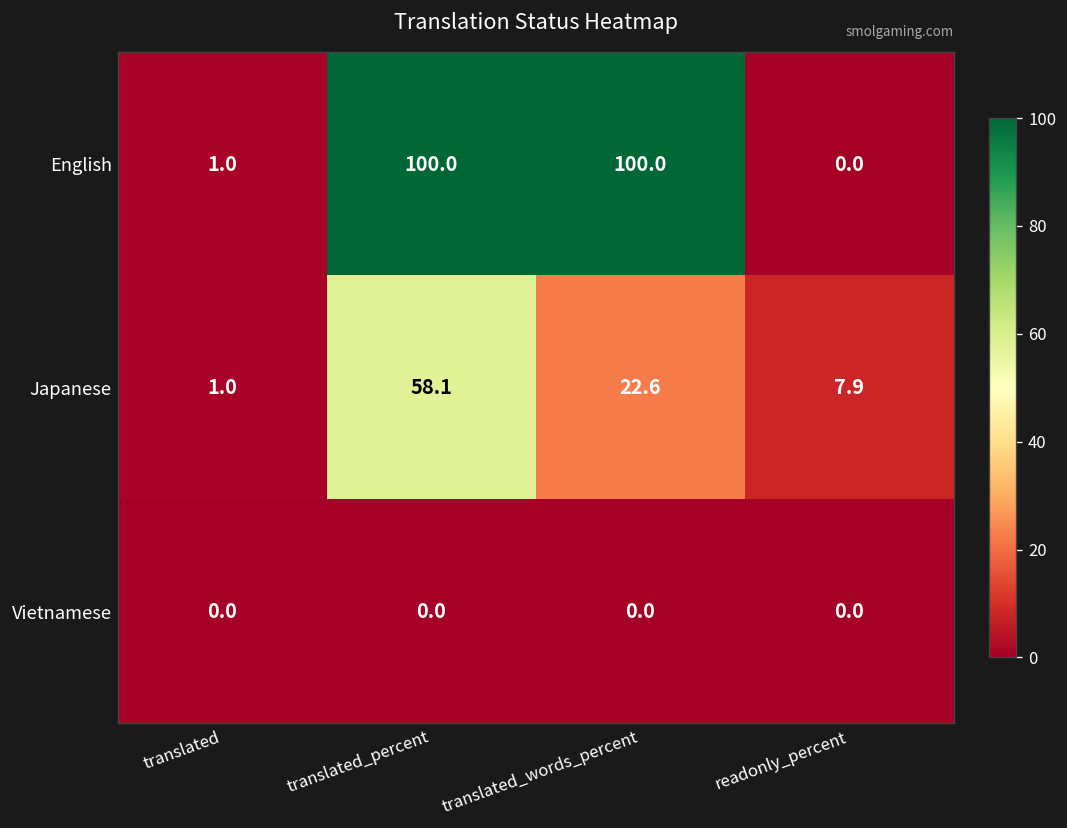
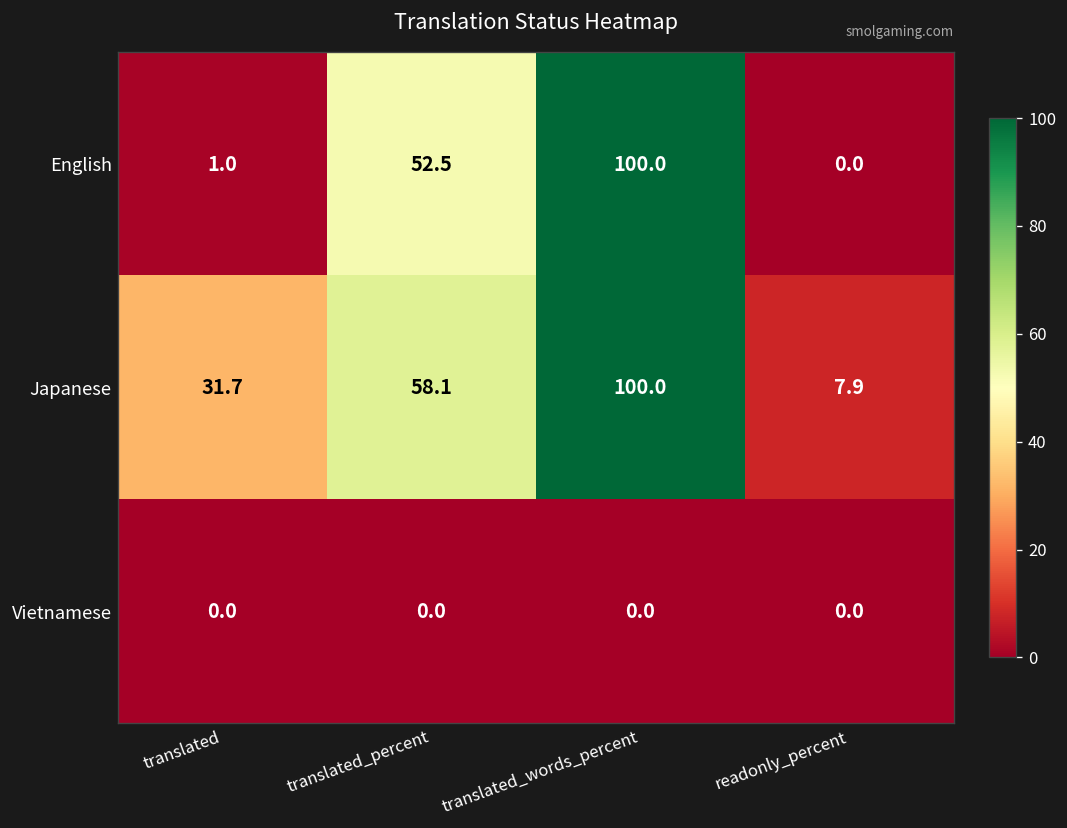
English, translated_percent: 100.0 -> 52.5
Japanese, translated: 1.0 -> 31.7
Japanese, translated_words_percent: 22.6 -> 100.0
